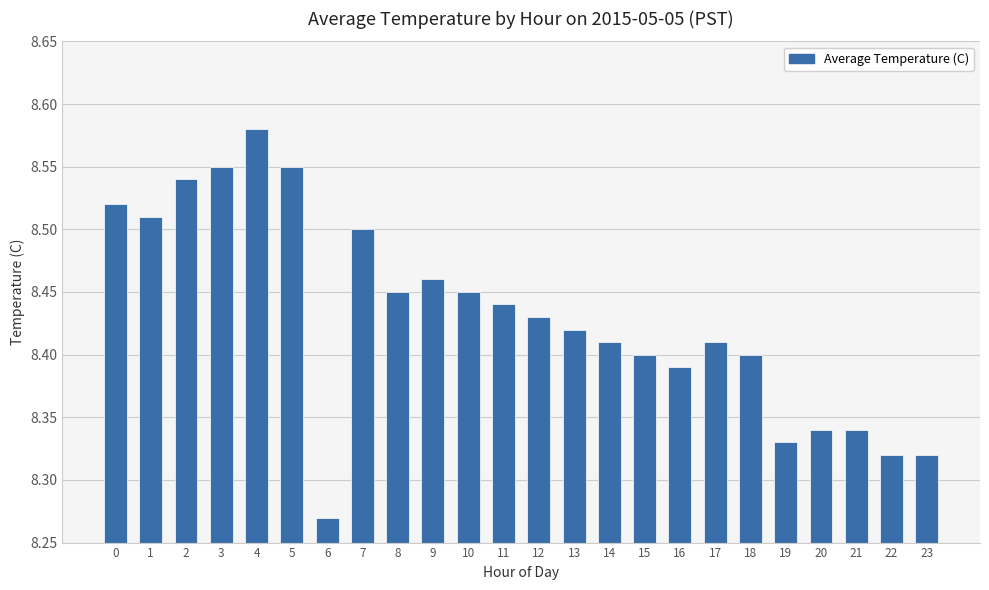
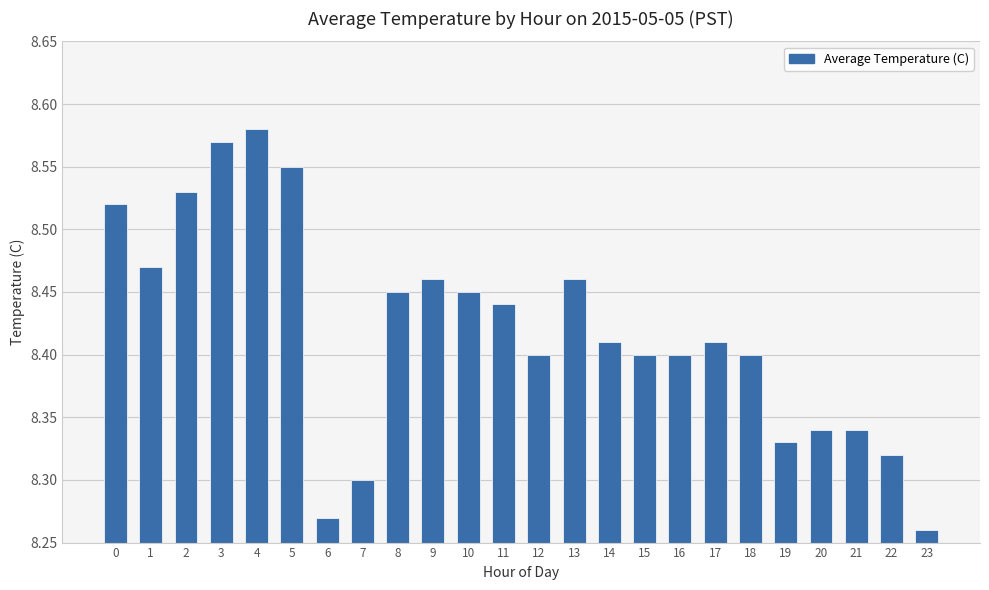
1: 8.51 -> 8.47
2: 8.54 -> 8.53
3: 8.55 -> 8.57
7: 8.5 -> 8.3
12: 8.43 -> 8.40
13: 8.42 -> 8.46
16: 8.39 -> 8.40
23: 8.32 -> 8.26
